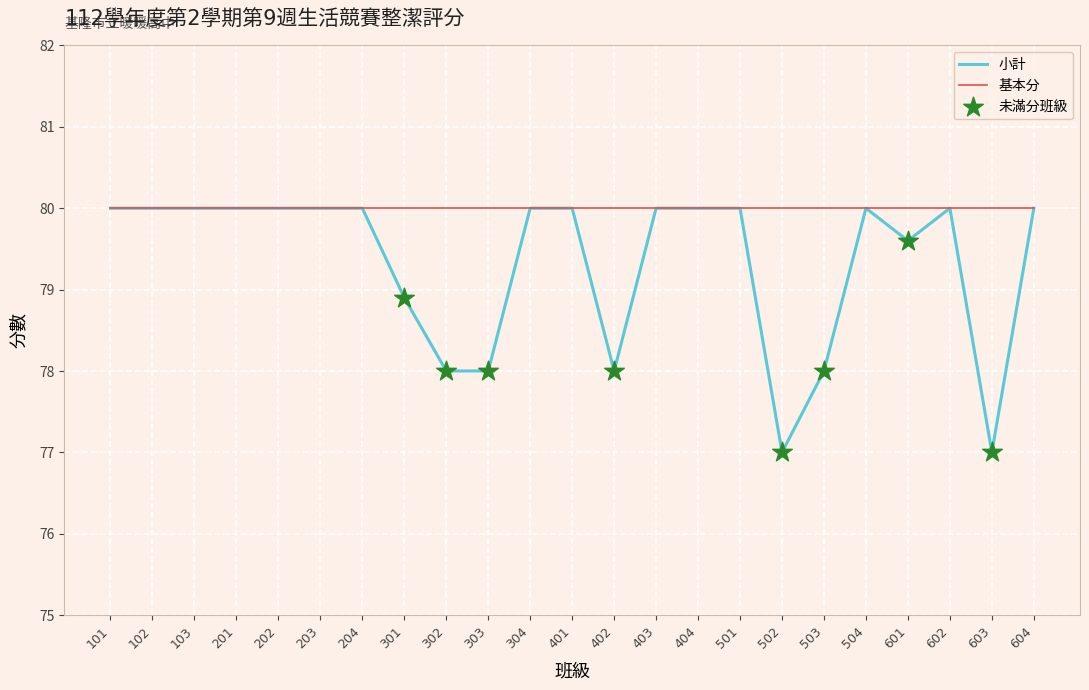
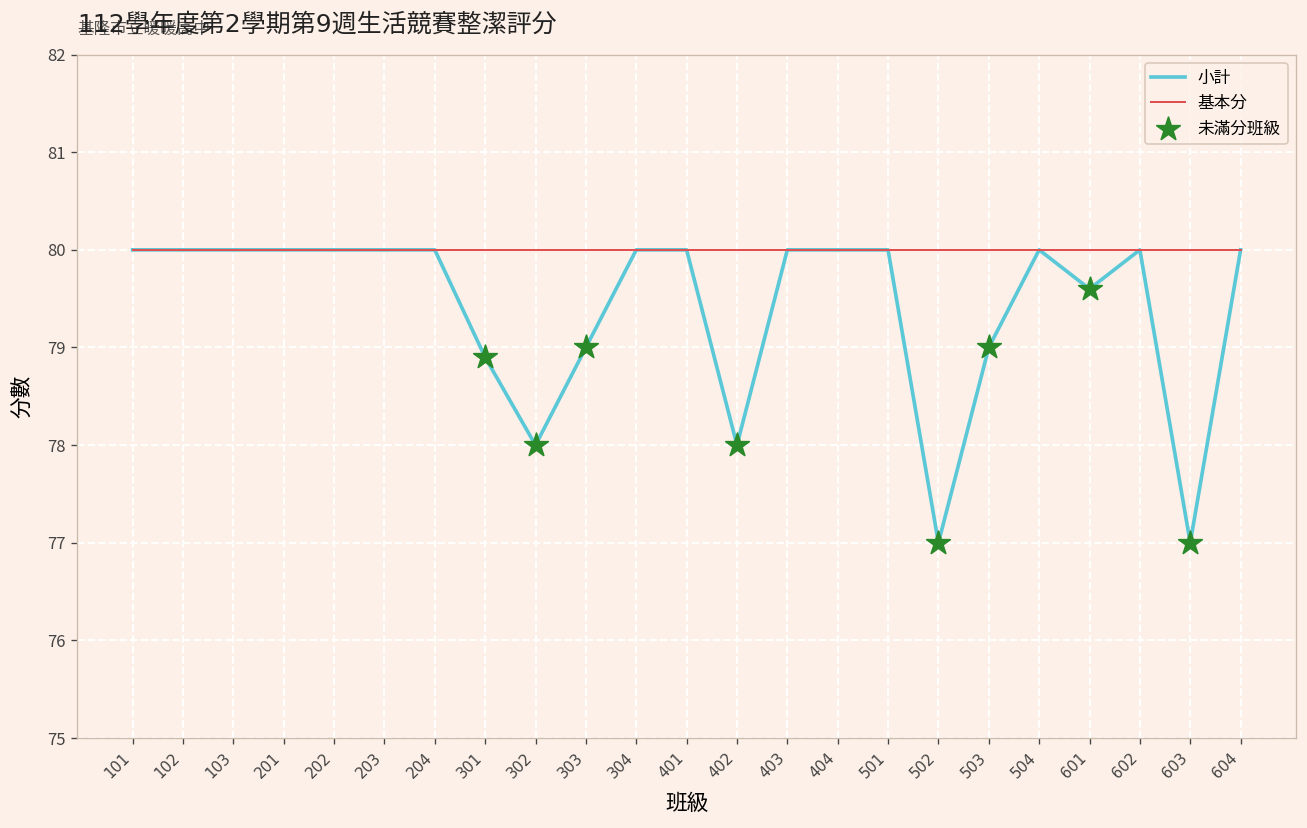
小計, 303: 78 -> 79
小計, 503: 78 -> 79
